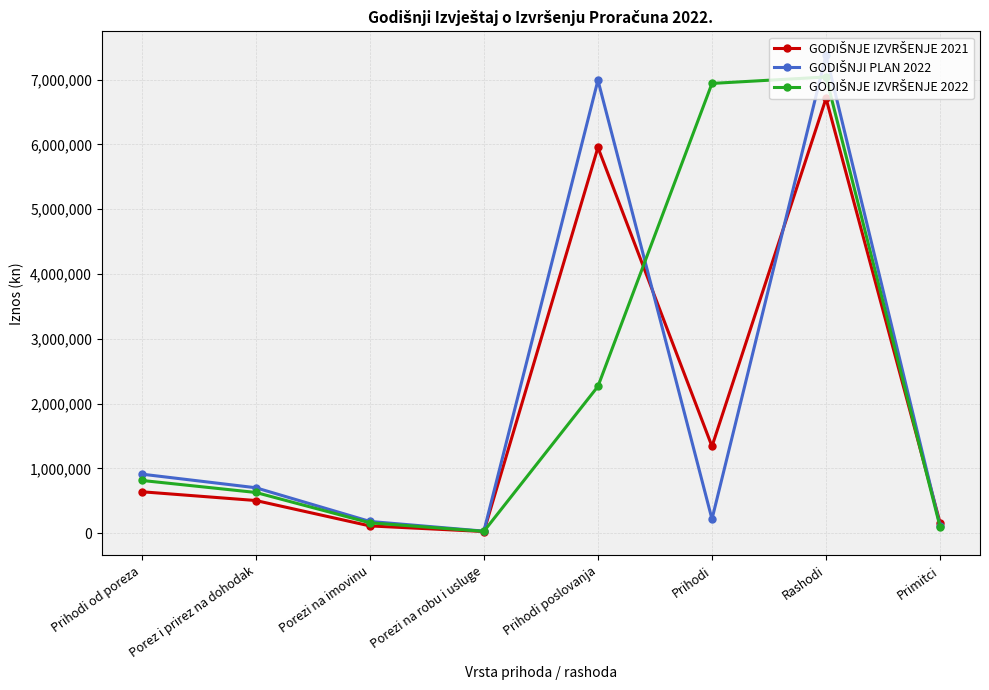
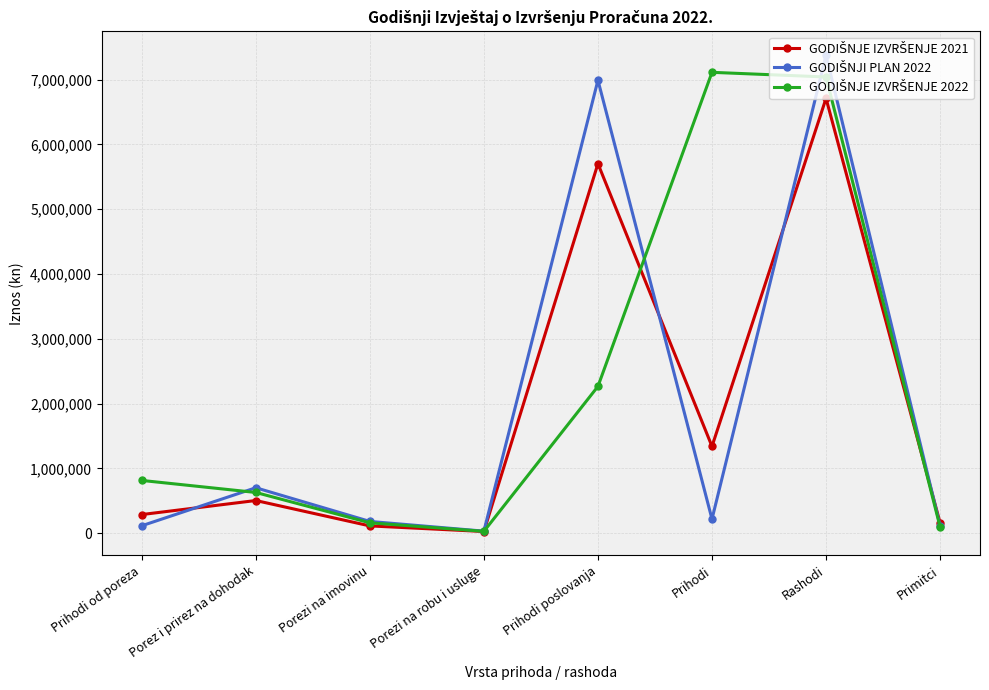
GODIŠNJE IZVRŠENJE 2021, Prihodi od poreza: 600,000 -> 300,000
GODIŠNJI PLAN 2022, Prihodi od poreza: 900,000 -> 100,000
GODIŠNJE IZVRŠENJE 2021, Prihodi poslovanja: 6,000,000 -> 5,700,000
GODIŠNJE IZVRŠENJE 2022, Prihodi: 6,900,000 -> 7,100,000
